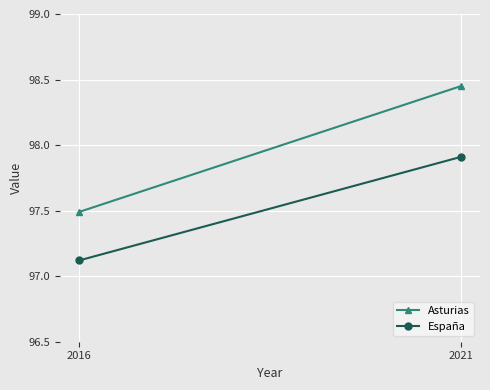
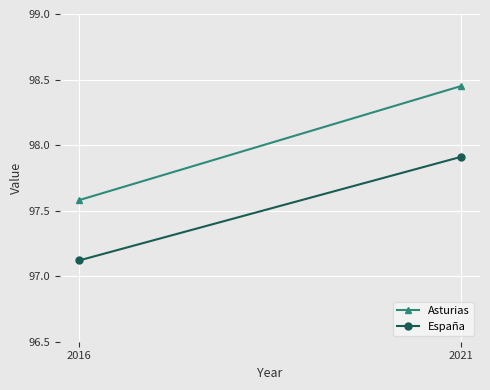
Asturias, 2016: 97.49 -> 97.58
